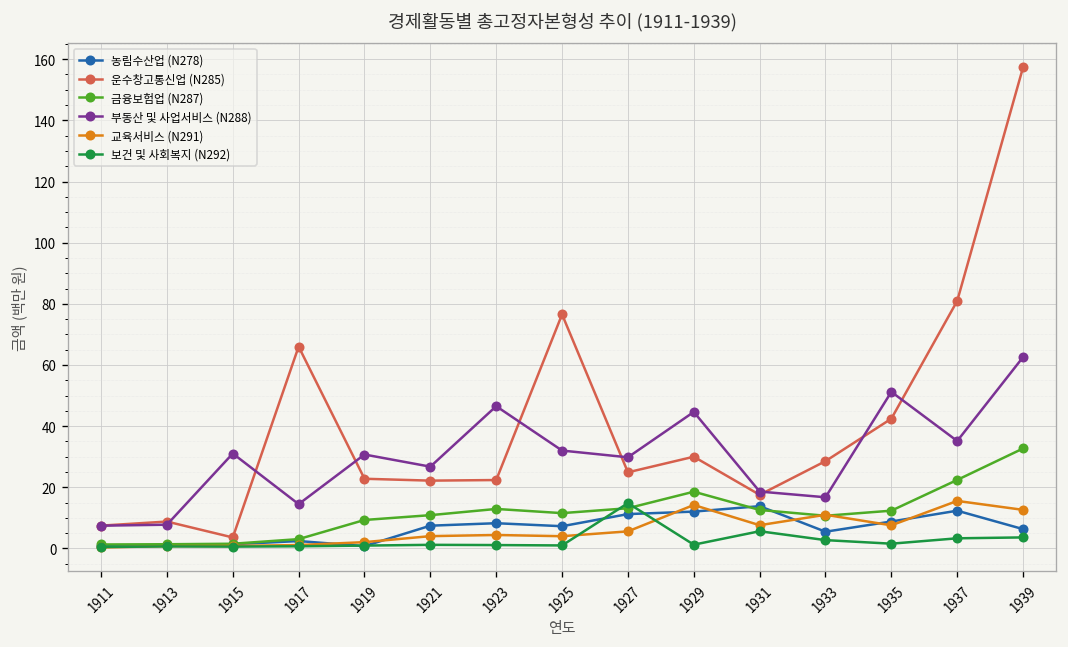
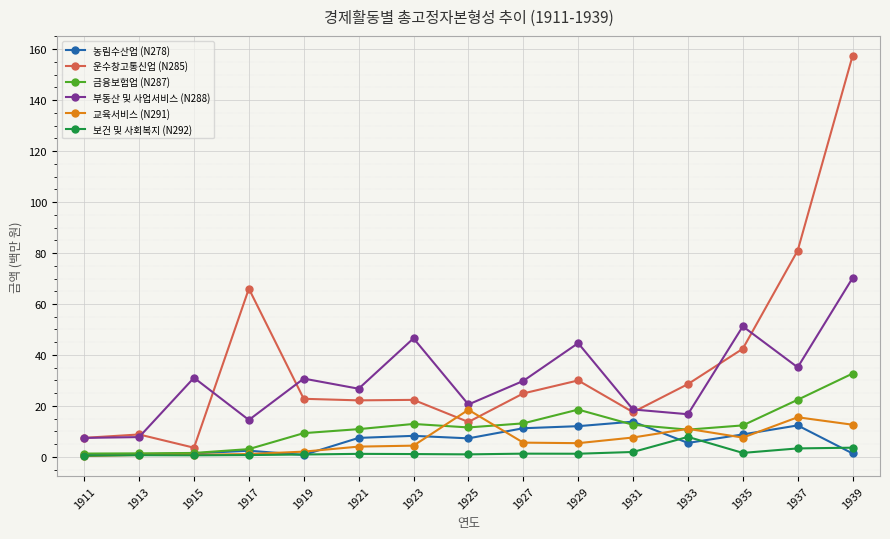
운수창고통신업 (N285), 1925: 77 -> 14
부동산 및 사업서비스 (N288), 1925: 32 -> 21
교육서비스 (N291), 1925: 4 -> 18
보건 및 사회복지 (N292), 1927: 15 -> 1
교육서비스 (N291), 1929: 14 -> 5
보건 및 사회복지 (N292), 1931: 6 -> 2
보건 및 사회복지 (N292), 1933: 3 -> 8
농림수산업 (N278), 1939: 6 -> 1
부동산 및 사업서비스 (N288), 1939: 63 -> 70
